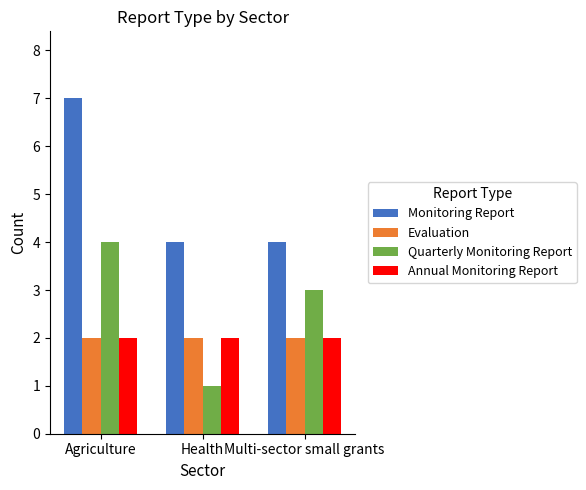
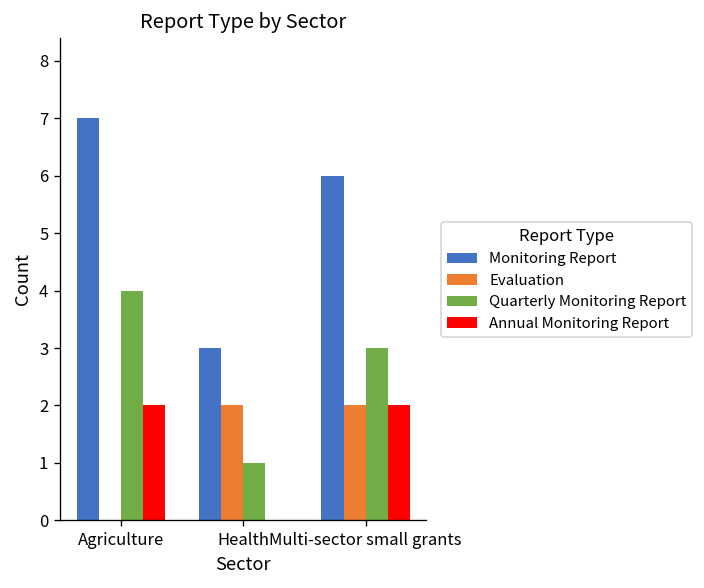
Evaluation, Agriculture: 2 -> 0
Monitoring Report, Health: 4 -> 3
Annual Monitoring Report, Health: 2 -> 0
Monitoring Report, Multi-sector small grants: 4 -> 6
